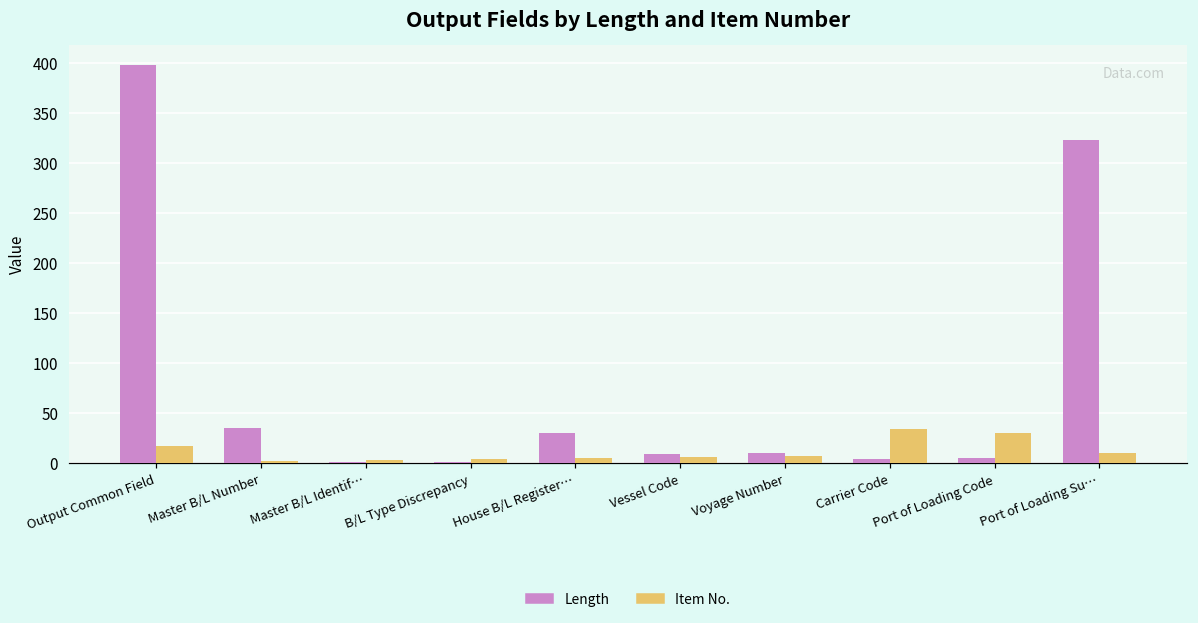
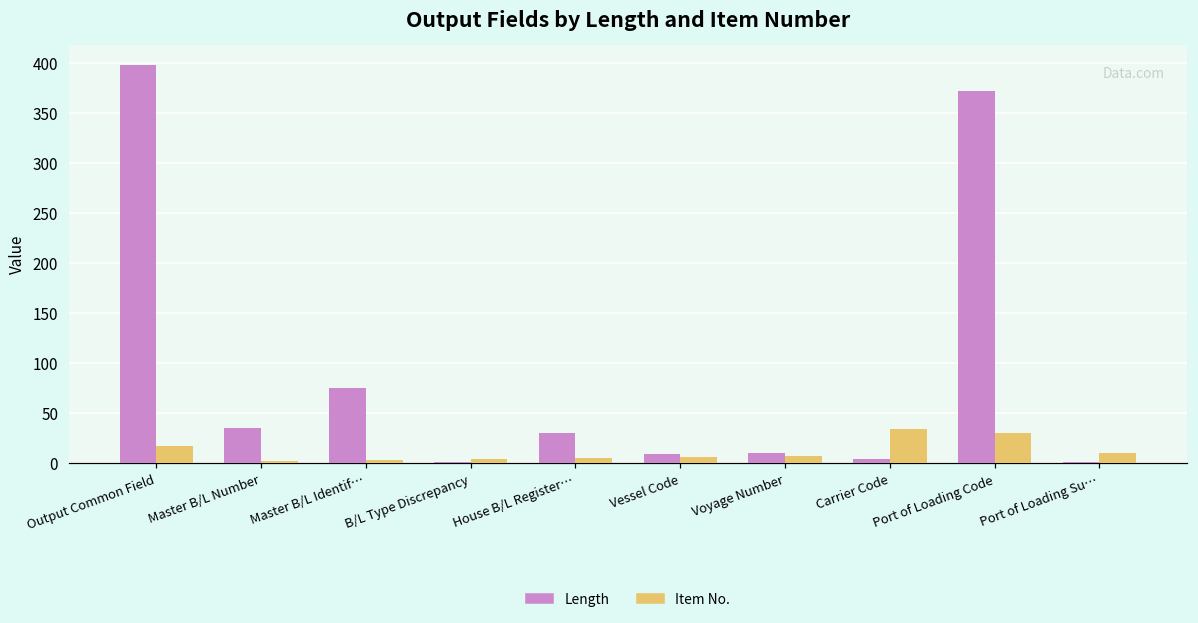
Length, Master B/L Identif…: 0 -> 80
Length, Port of Loading Code: 10 -> 370
Length, Port of Loading Su…: 320 -> 0
